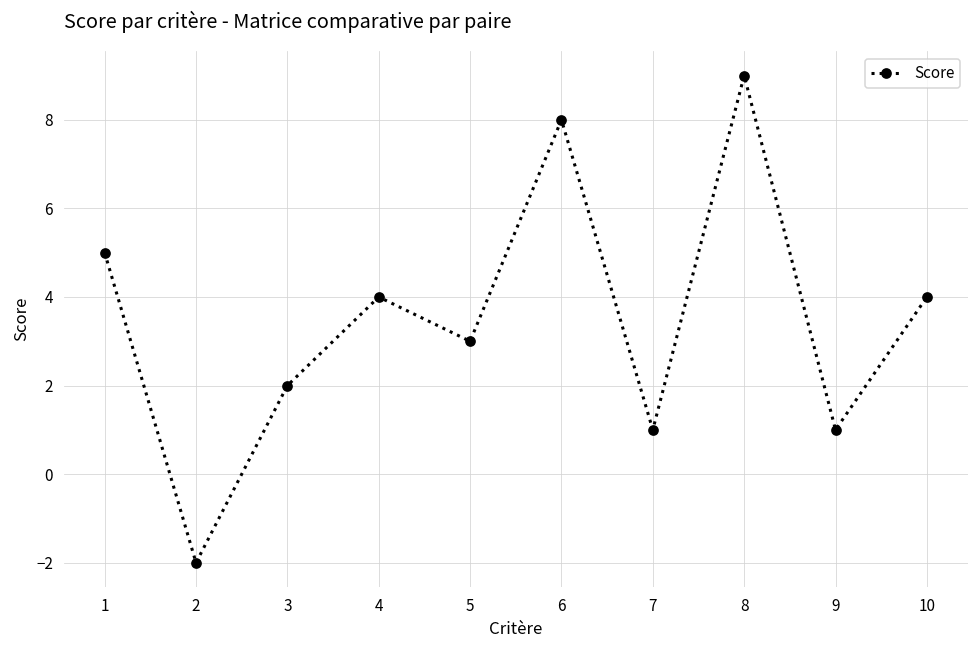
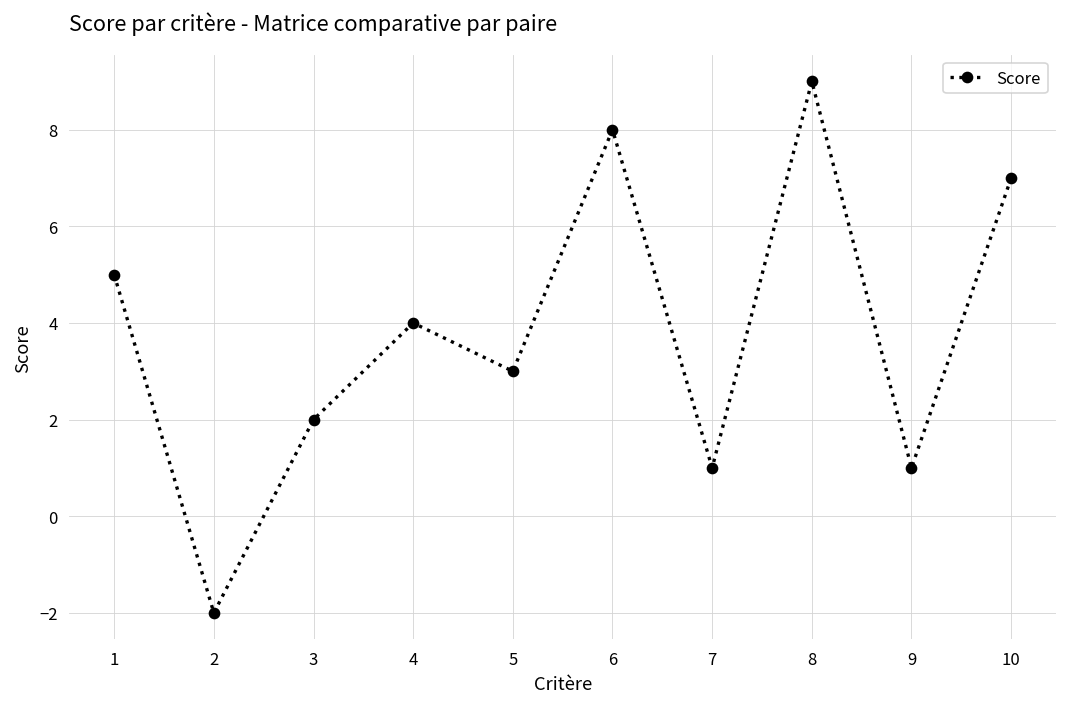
10: 4 -> 7
